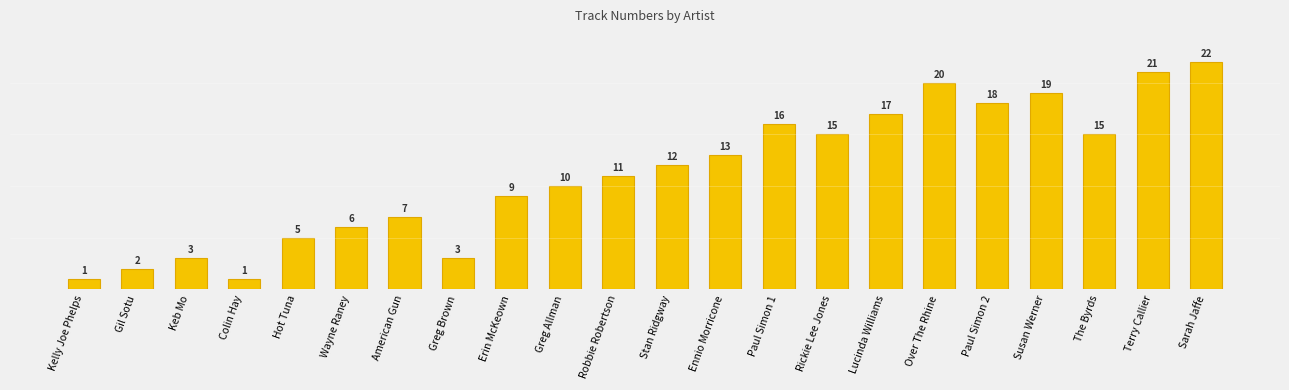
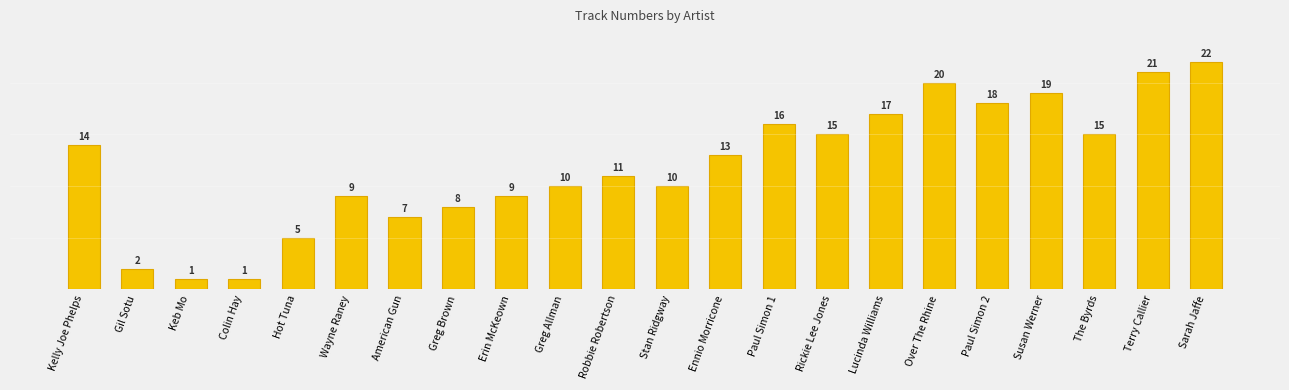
Kelly Joe Phelps: 1 -> 14
Keb Mo: 3 -> 1
Wayne Raney: 6 -> 9
Greg Brown: 3 -> 8
Stan Ridgway: 12 -> 10
